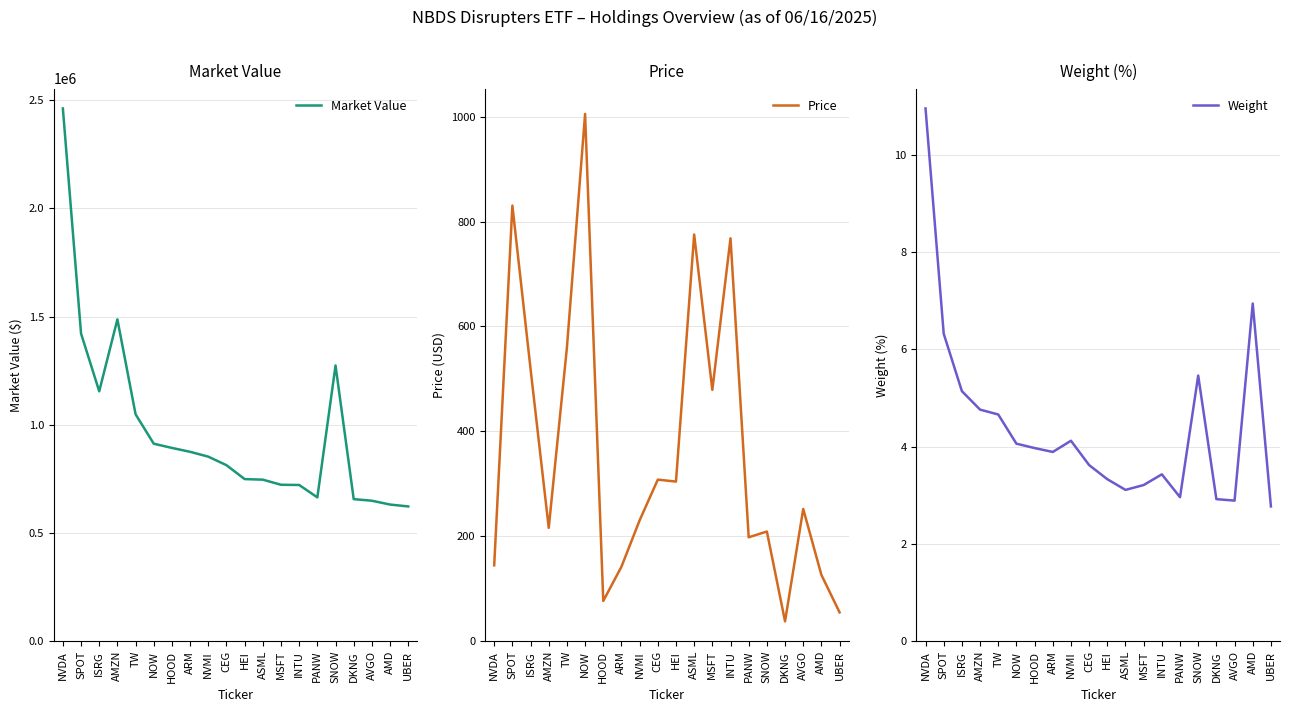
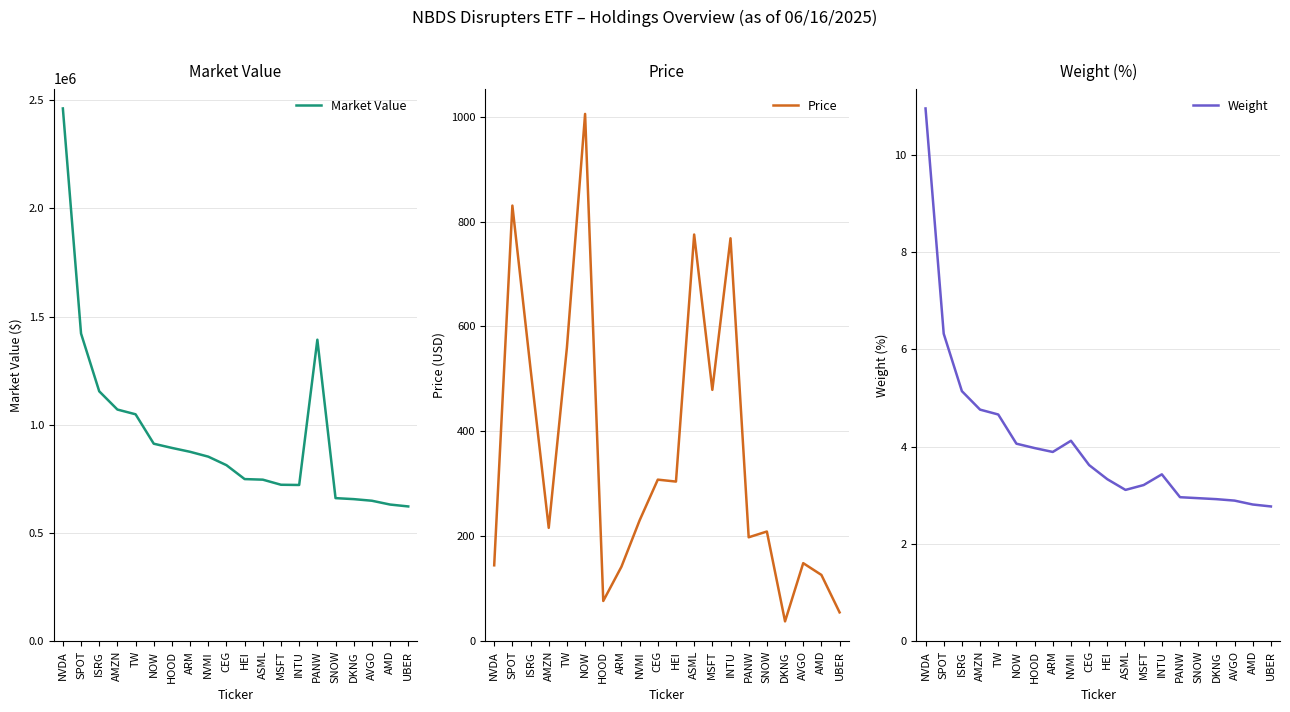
Market Value, AMZN: 1490000 -> 1070000
Market Value, PANW: 660000 -> 1390000
Market Value, SNOW: 1270000 -> 660000
Price, AVGO: 250 -> 150
Weight (%), SNOW: 5.5 -> 2.9
Weight (%), AMD: 6.9 -> 2.8
